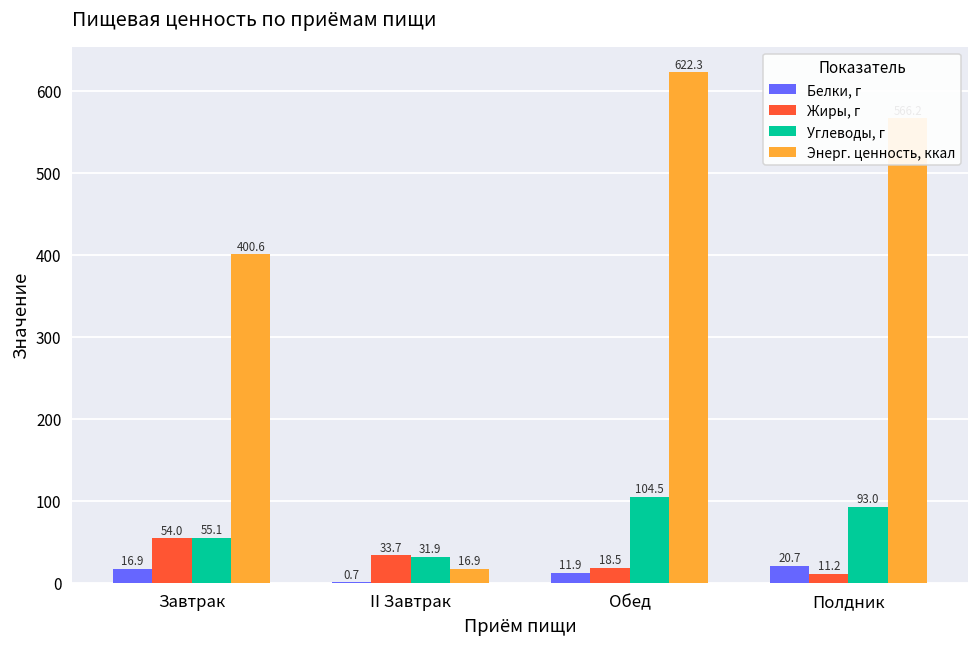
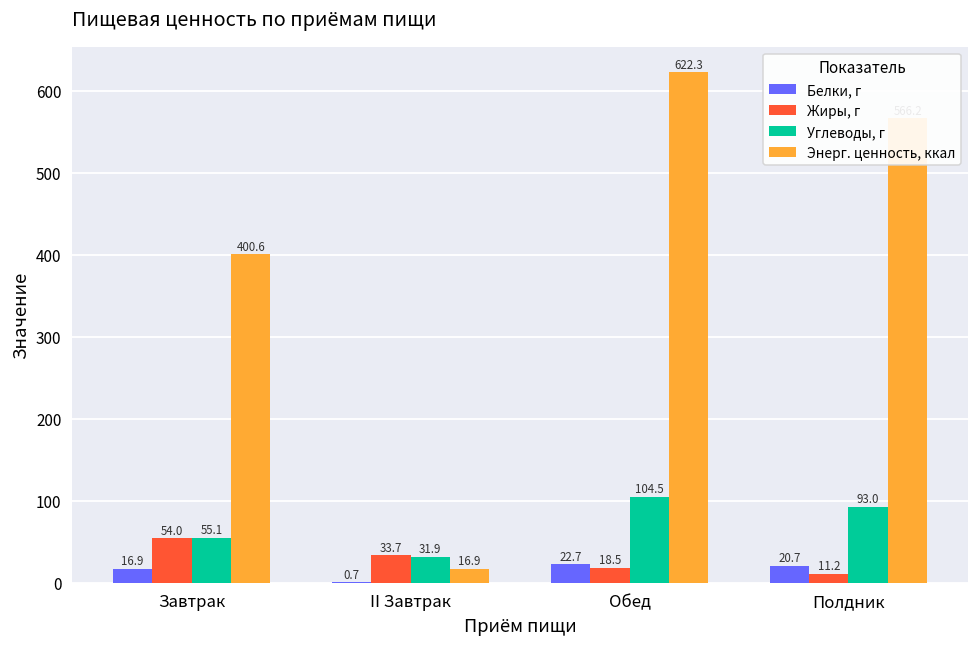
Белки, г, Обед: 11.9 -> 22.7
